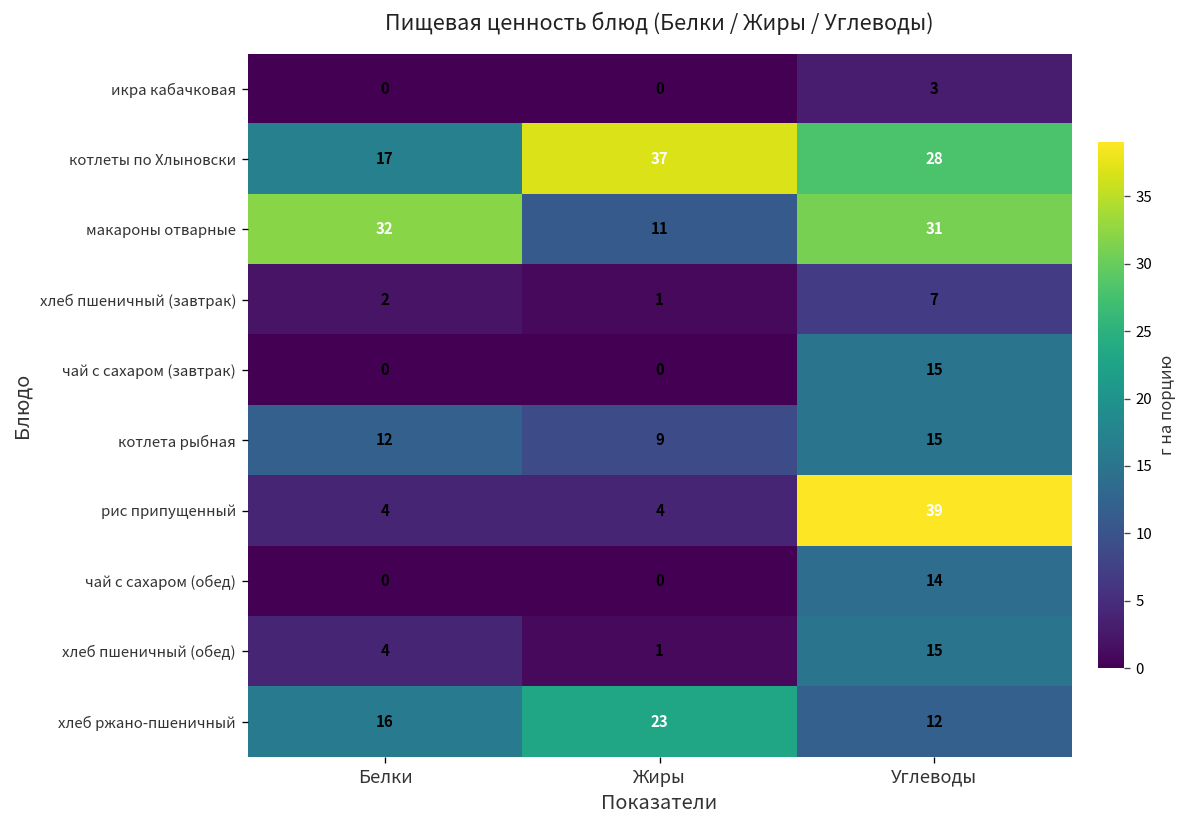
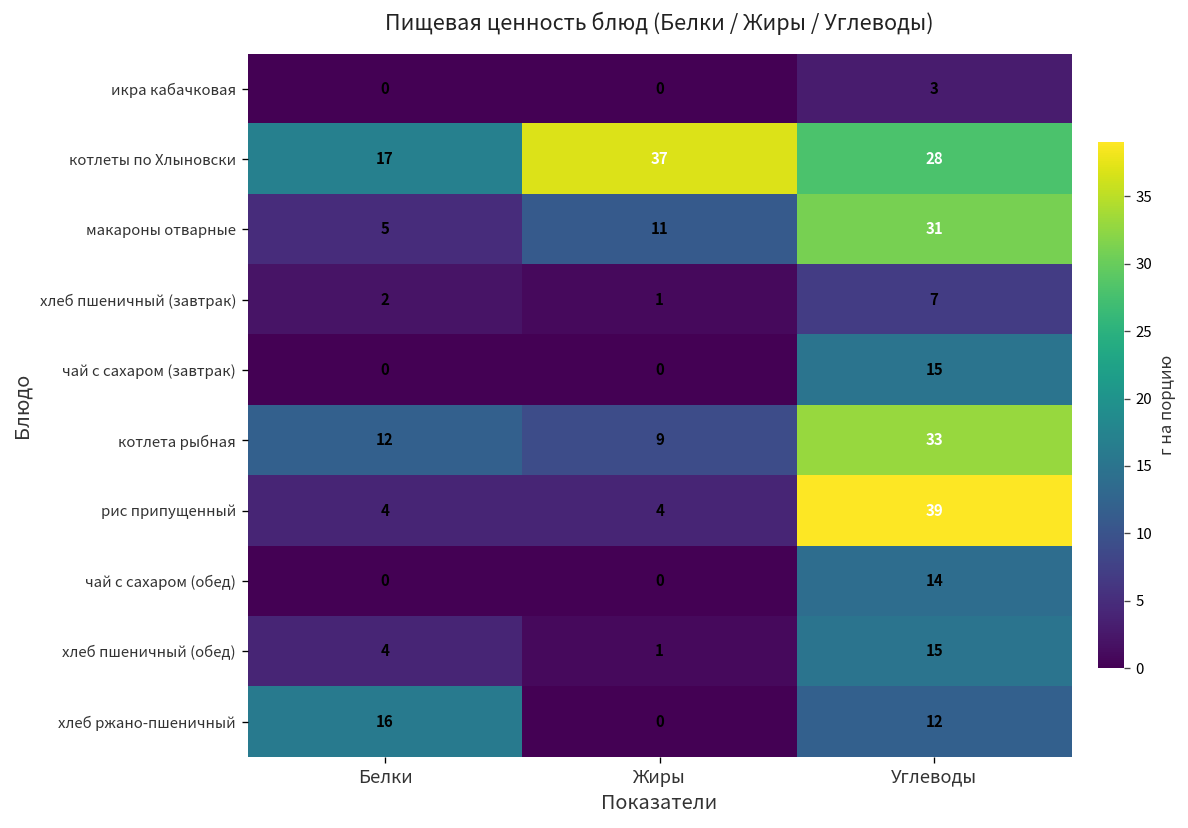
макароны отварные, Белки: 32 -> 5
котлета рыбная, Углеводы: 15 -> 33
хлеб ржано-пшеничный, Жиры: 23 -> 0
